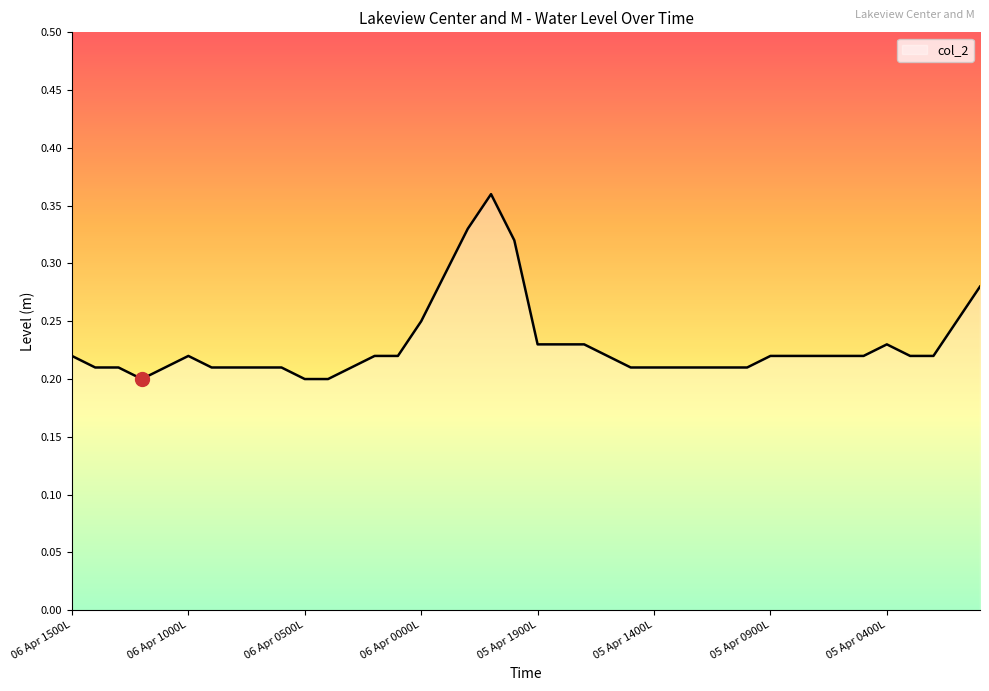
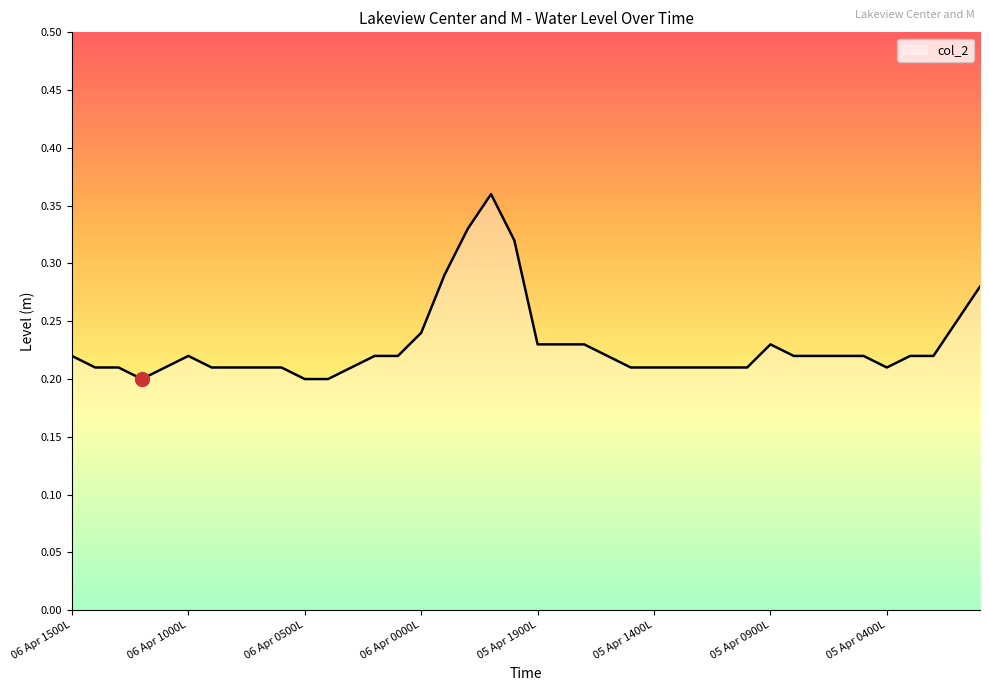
col_2, 06 Apr 0000L: 0.25 -> 0.24
col_2, 05 Apr 0900L: 0.22 -> 0.23
col_2, 05 Apr 0400L: 0.23 -> 0.21
